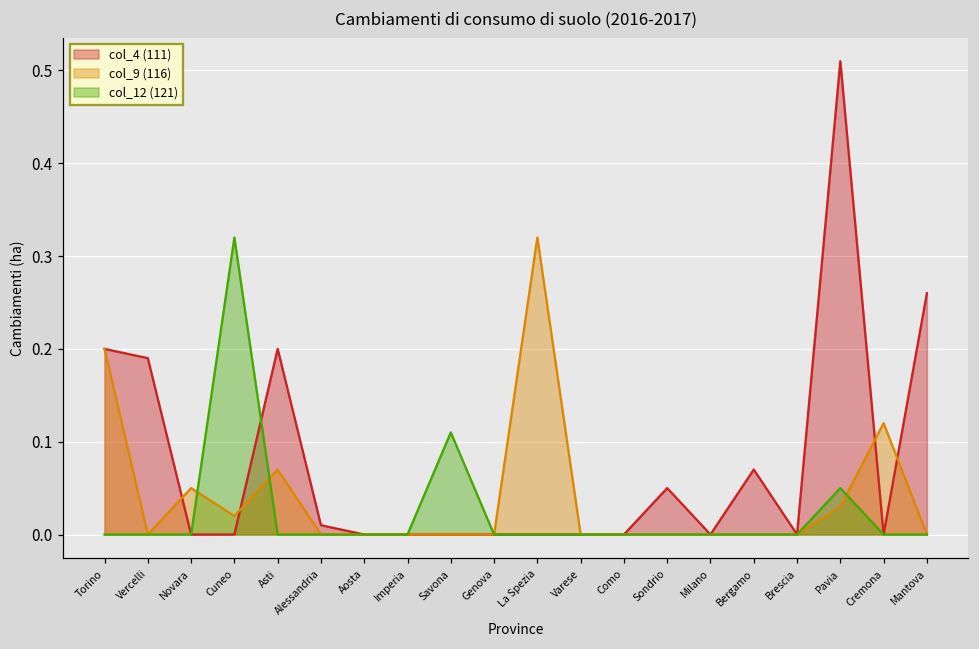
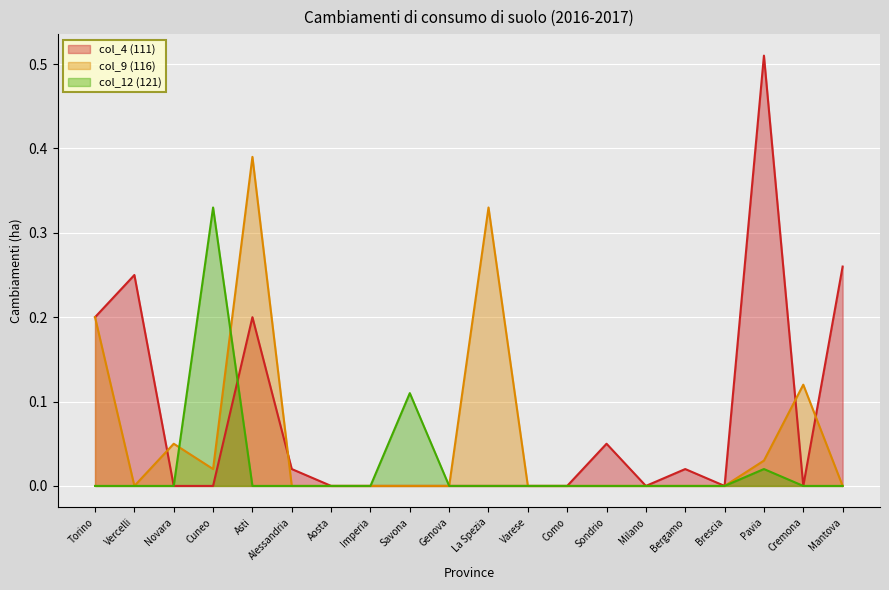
col_4 (111), Vercelli: 0.19 -> 0.25
col_12 (121), Cuneo: 0.32 -> 0.33
col_9 (116), Asti: 0.07 -> 0.39
col_4 (111), Alessandria: 0.01 -> 0.02
col_9 (116), La Spezia: 0.32 -> 0.33
col_4 (111), Bergamo: 0.07 -> 0.02
col_12 (121), Pavia: 0.05 -> 0.02
